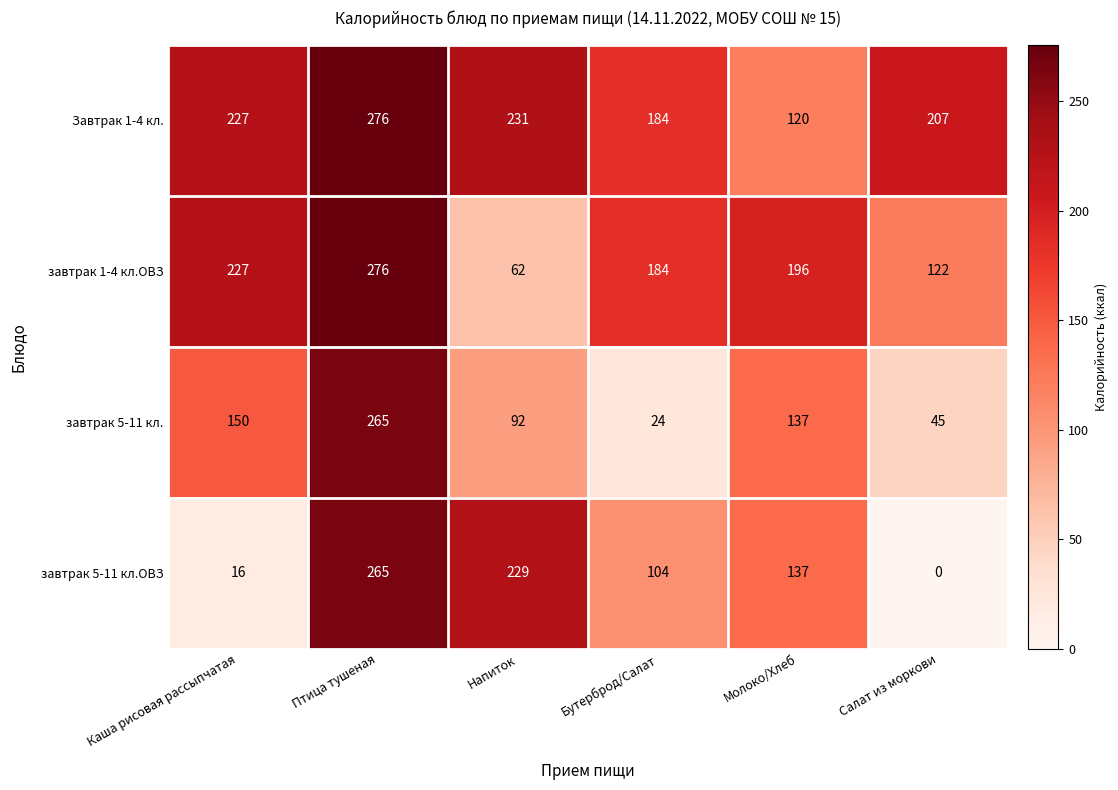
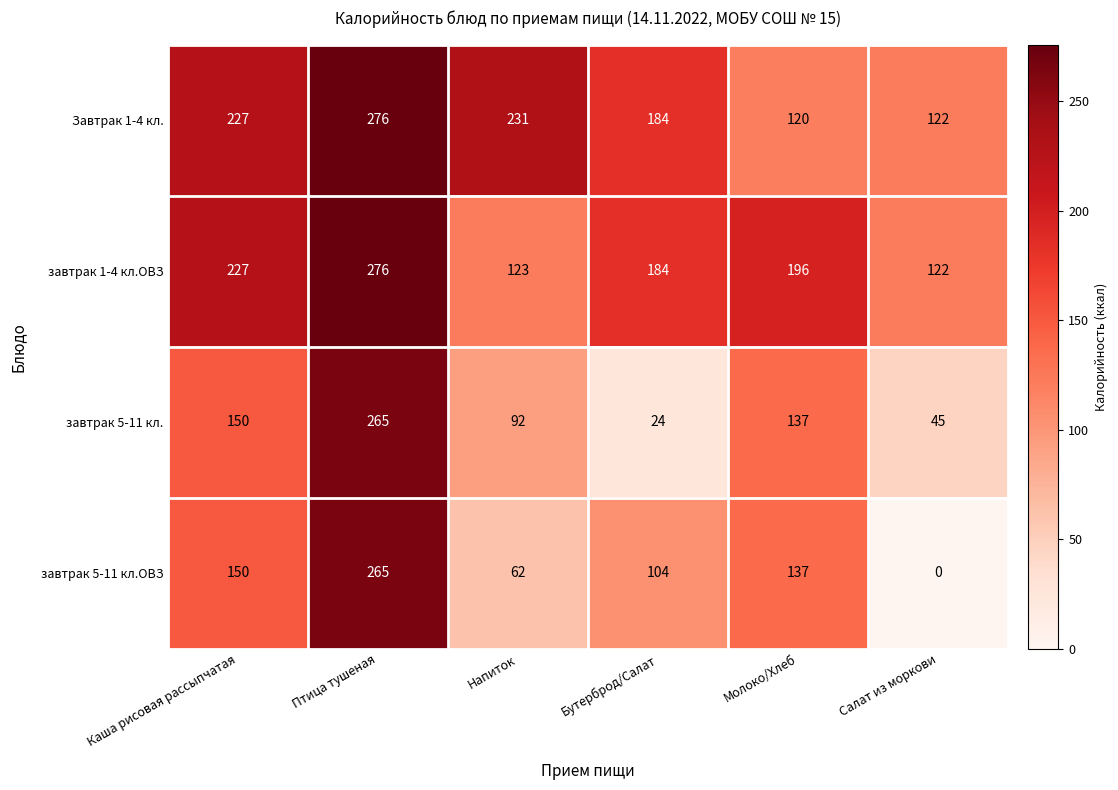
Завтрак 1-4 кл., Салат из моркови: 207 -> 122
завтрак 1-4 кл.ОВЗ, Напиток: 62 -> 123
завтрак 5-11 кл.ОВЗ, Каша рисовая рассыпчатая: 16 -> 150
завтрак 5-11 кл.ОВЗ, Напиток: 229 -> 62
